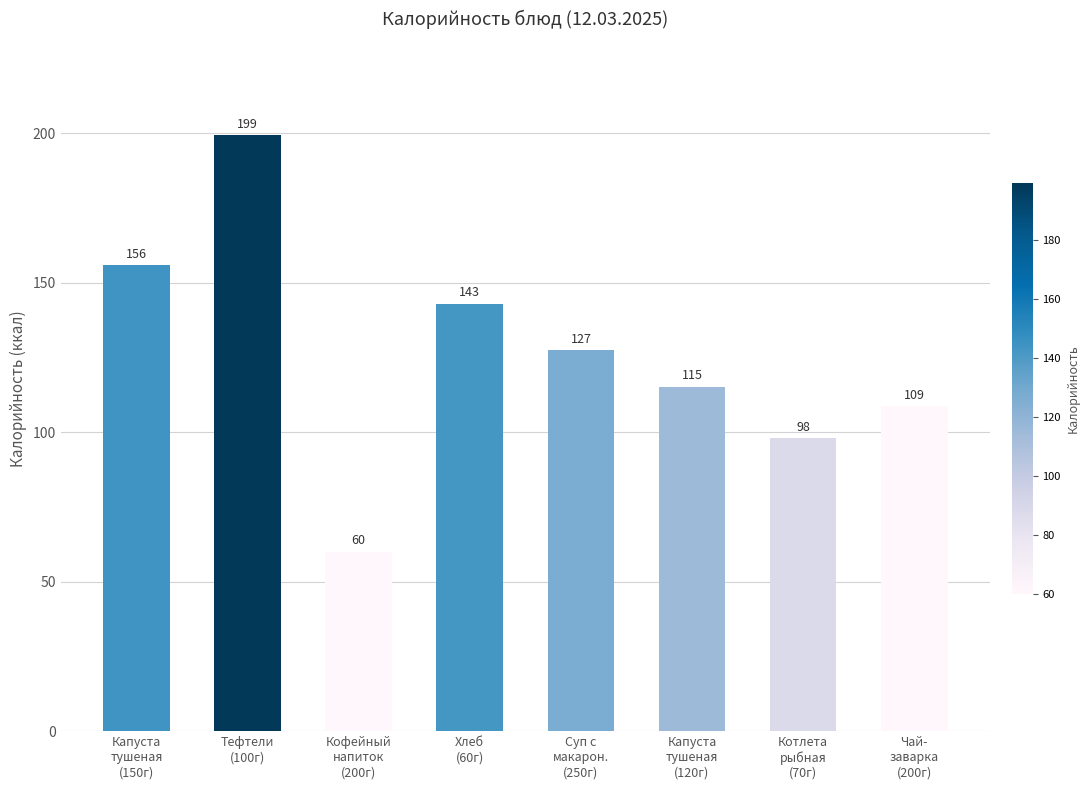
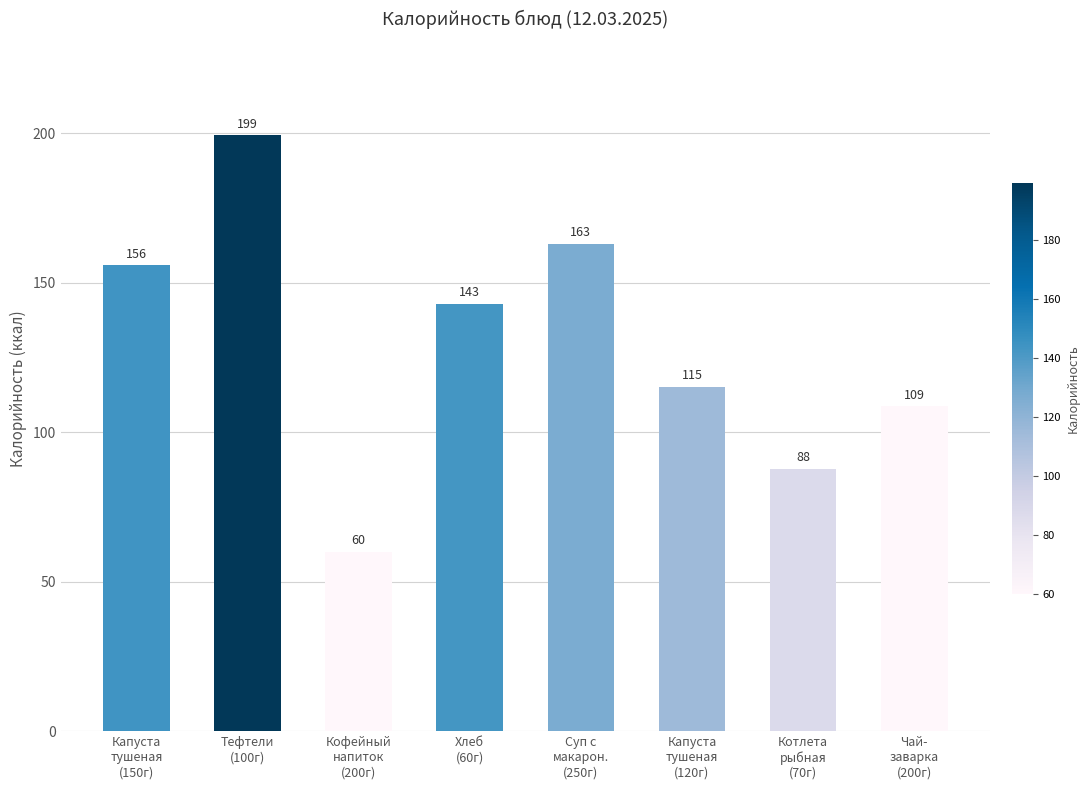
Суп с макарон. (250г): 127 -> 163
Котлета рыбная (70г): 98 -> 88
